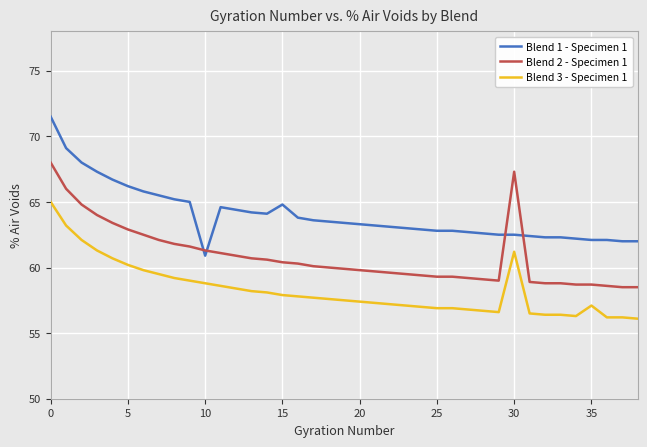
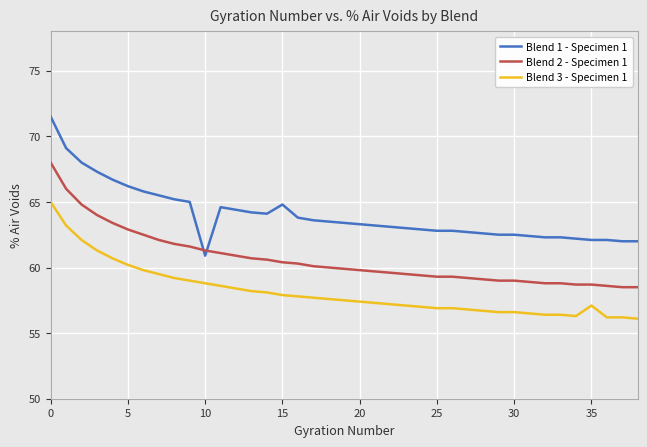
Blend 2 - Specimen 1, 30: 67.3 -> 59.0
Blend 3 - Specimen 1, 30: 61.2 -> 56.6
